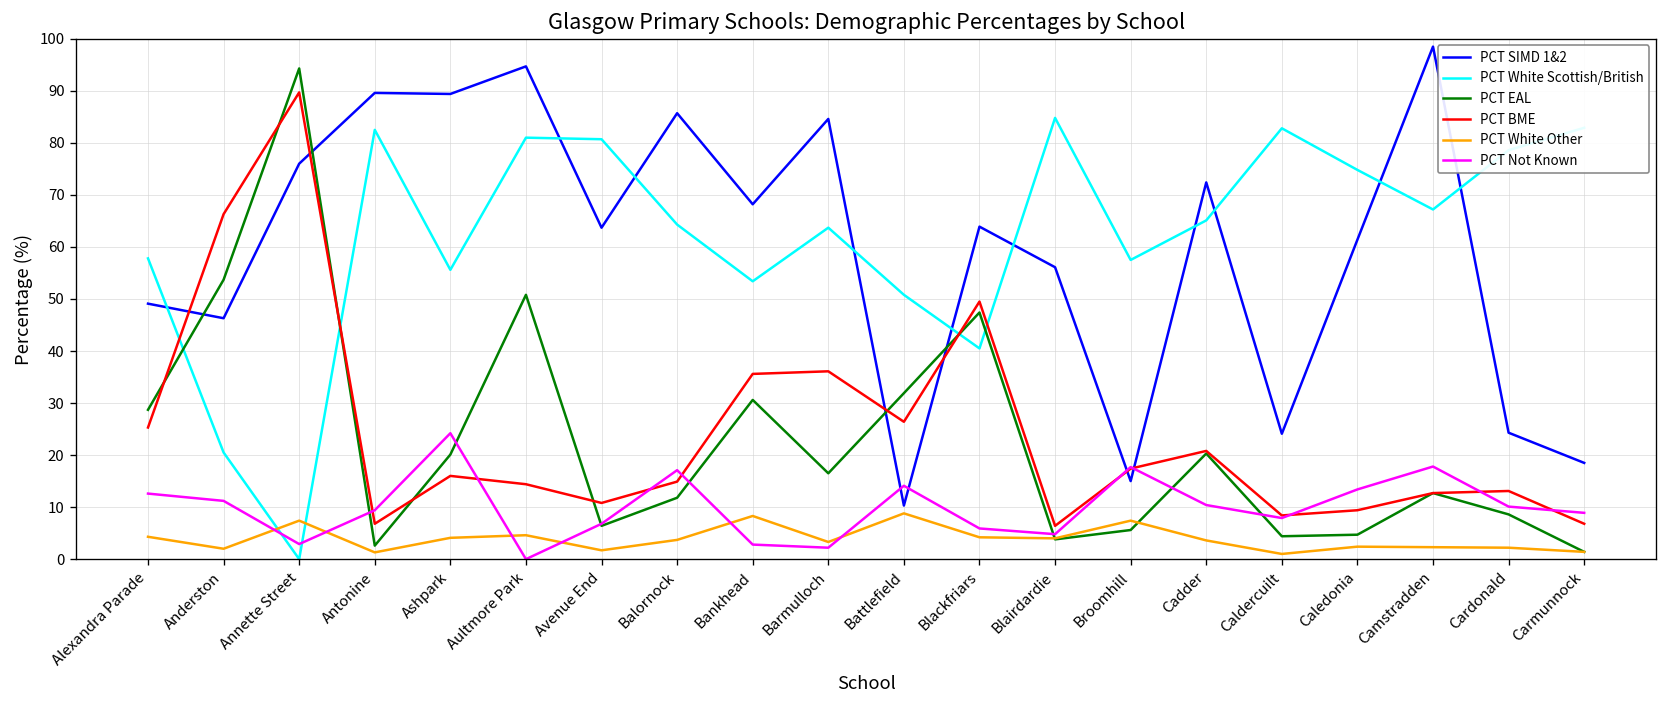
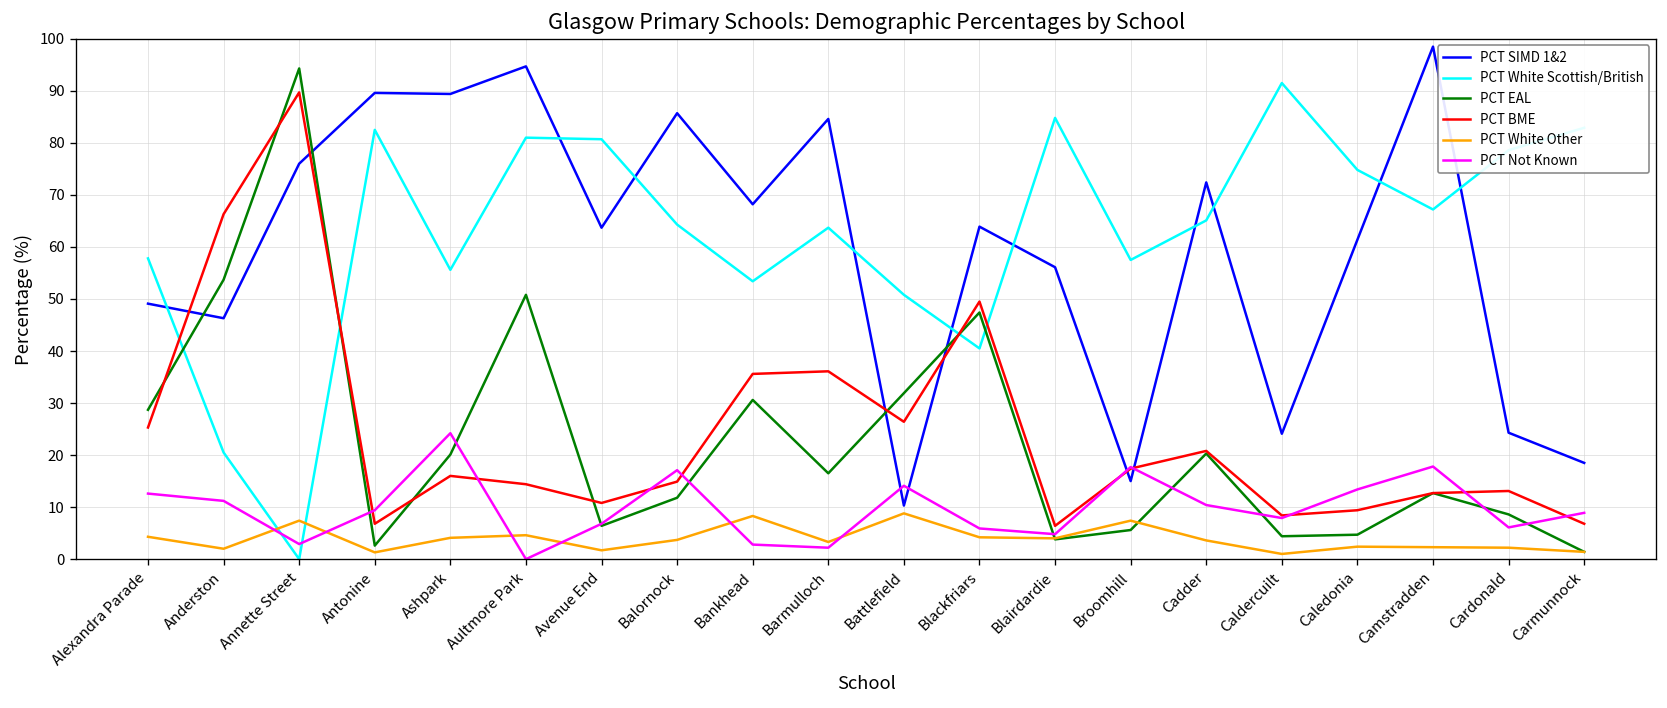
PCT White Scottish/British, Caldercuilt: 83 -> 92
PCT Not Known, Cardonald: 10 -> 6
